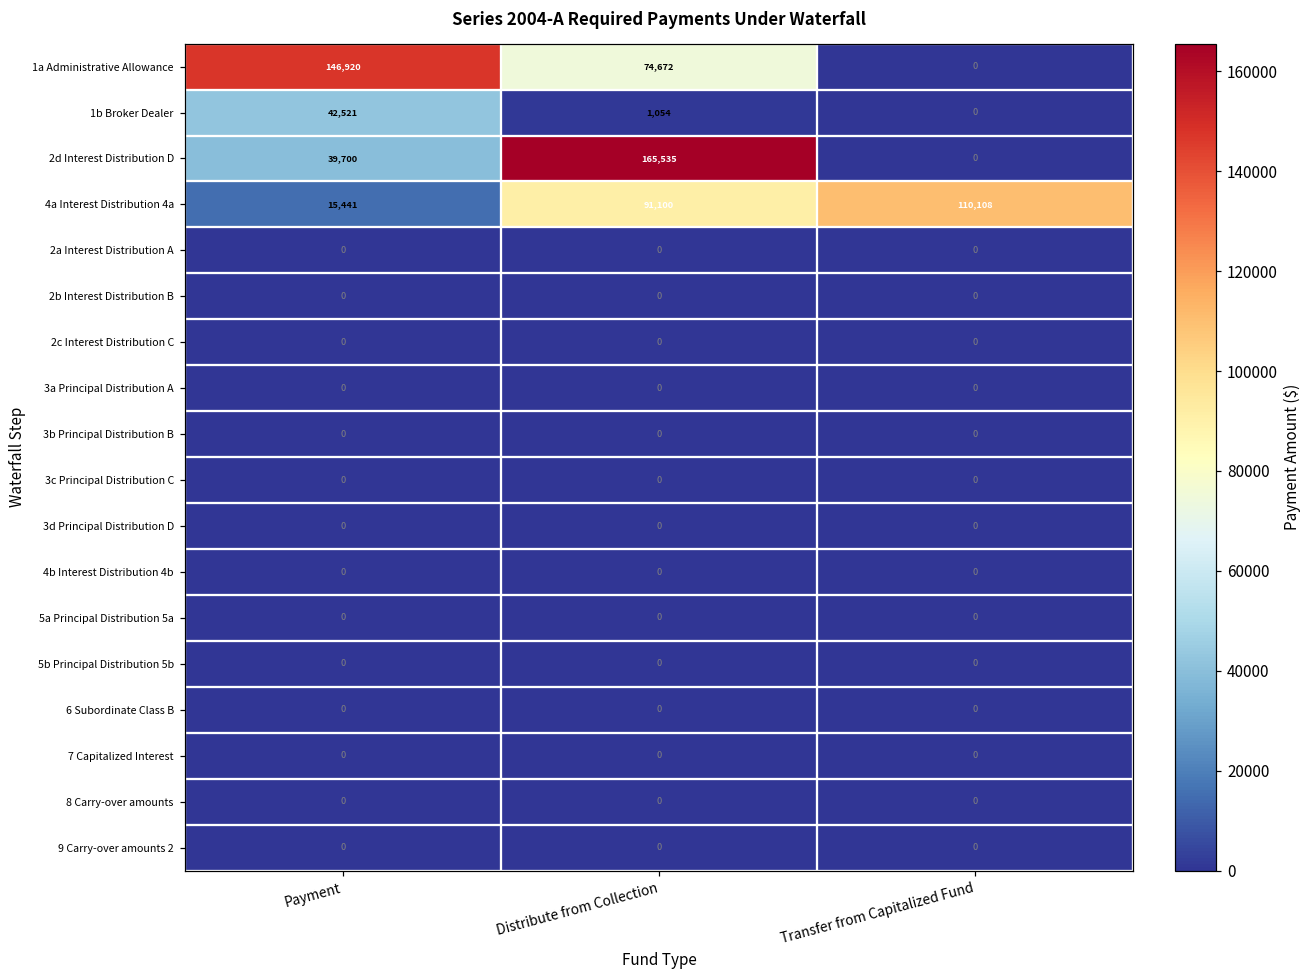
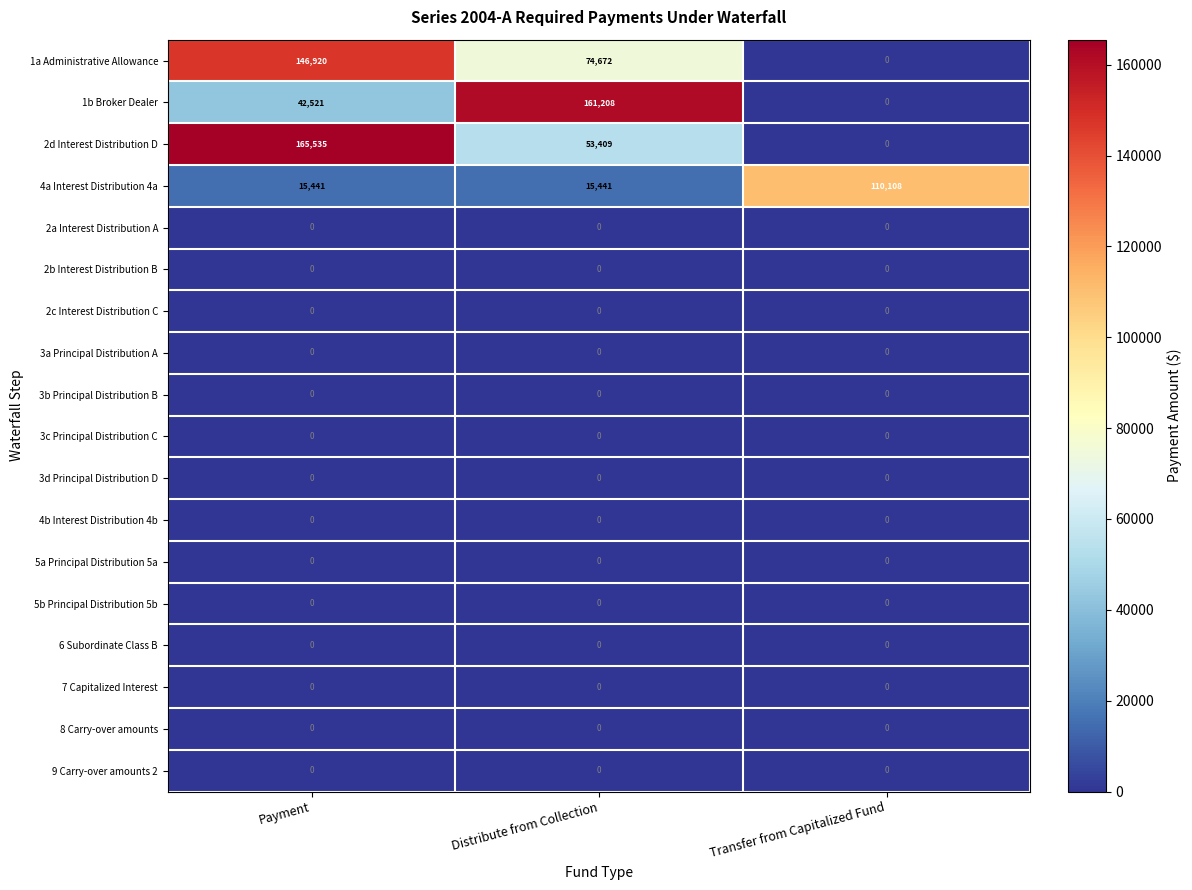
1b Broker Dealer, Distribute from Collection: 1,054 -> 161,208
2d Interest Distribution D, Payment: 39,700 -> 165,535
2d Interest Distribution D, Distribute from Collection: 165,535 -> 53,409
4a Interest Distribution 4a, Distribute from Collection: 91,100 -> 15,441
